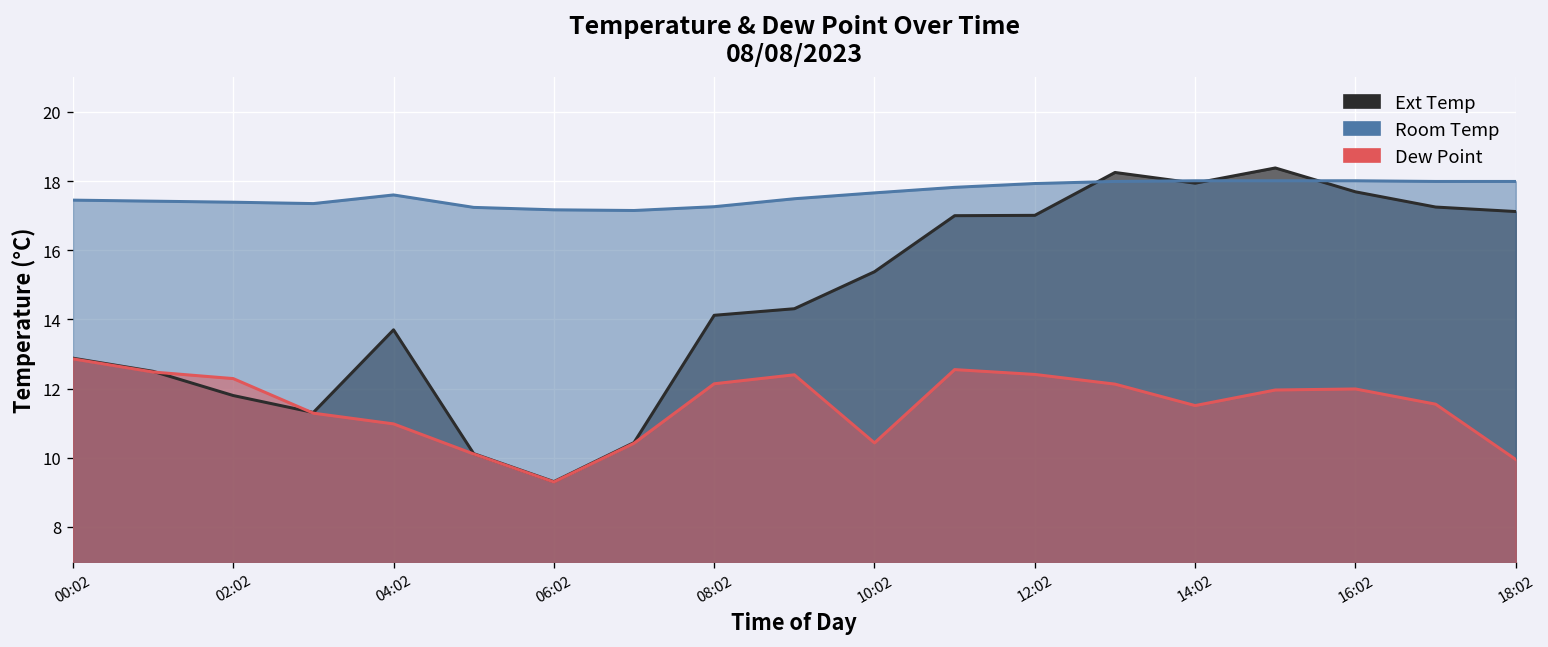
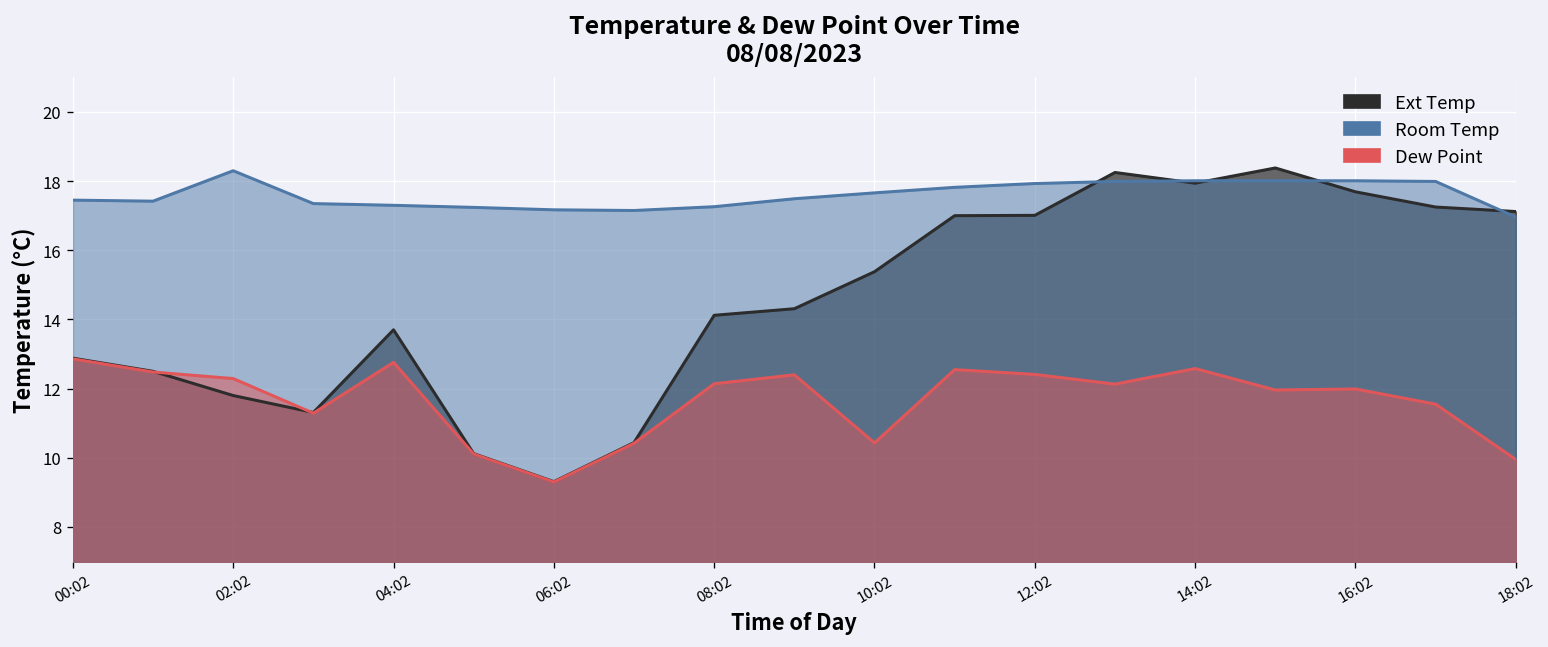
Room Temp, 02:02: 17.4 -> 18.3
Room Temp, 04:02: 17.6 -> 17.3
Dew Point, 04:02: 11.0 -> 12.8
Dew Point, 14:02: 11.5 -> 12.6
Room Temp, 18:02: 18.0 -> 17.0
